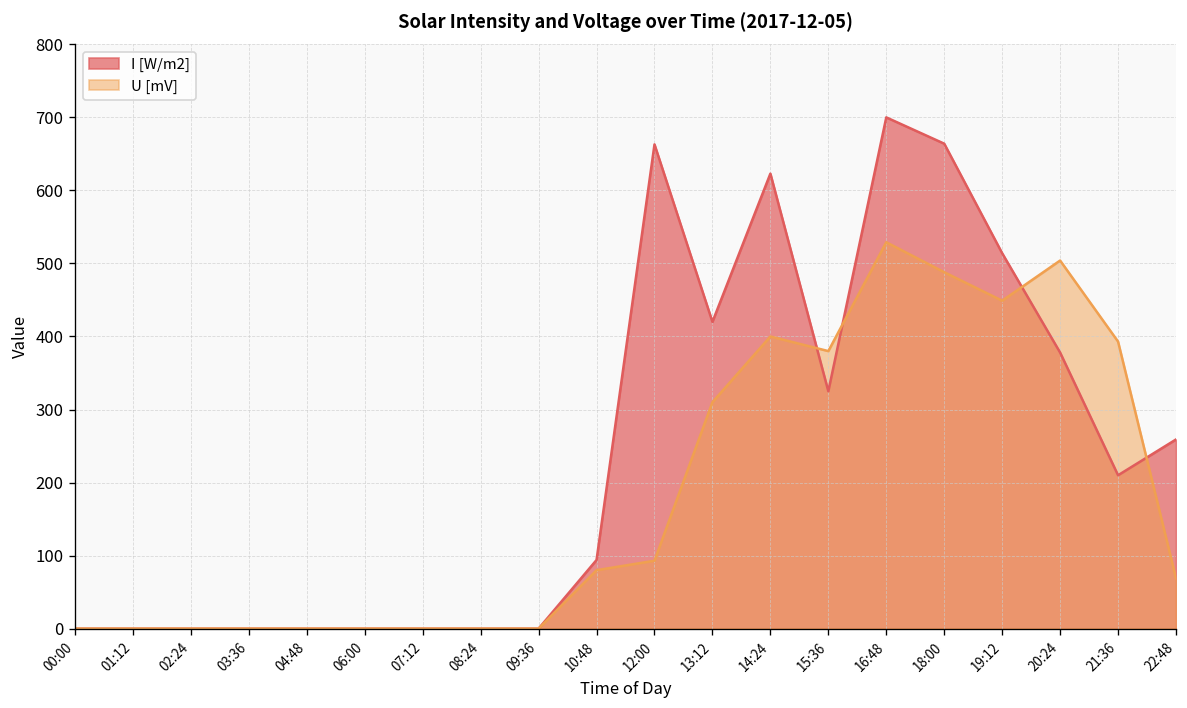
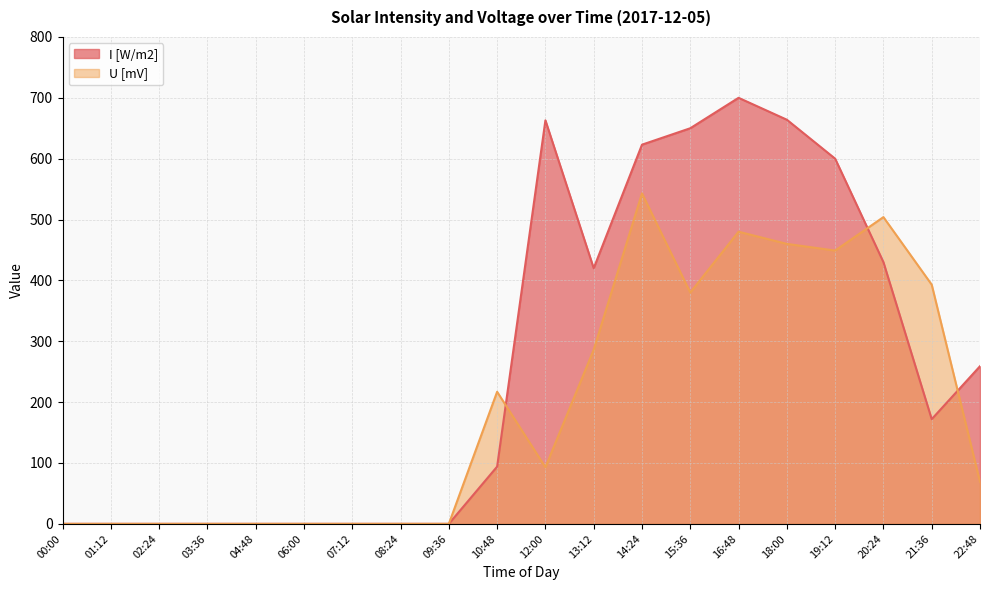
U [mV], 10:48: 80 -> 220
U [mV], 13:12: 310 -> 290
U [mV], 14:24: 400 -> 540
I [W/m2], 15:36: 330 -> 650
U [mV], 16:48: 530 -> 480
U [mV], 18:00: 490 -> 460
I [W/m2], 19:12: 510 -> 600
I [W/m2], 20:24: 380 -> 430
I [W/m2], 21:36: 210 -> 170
